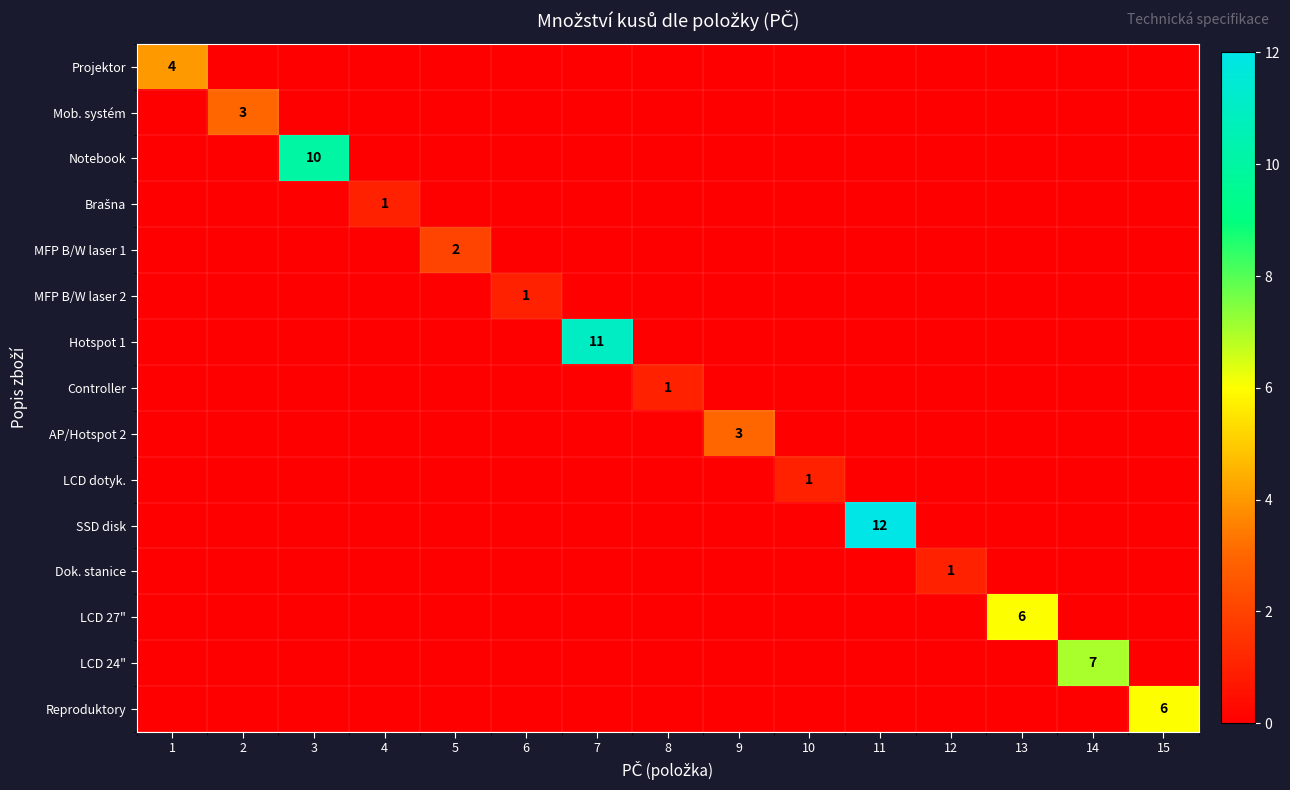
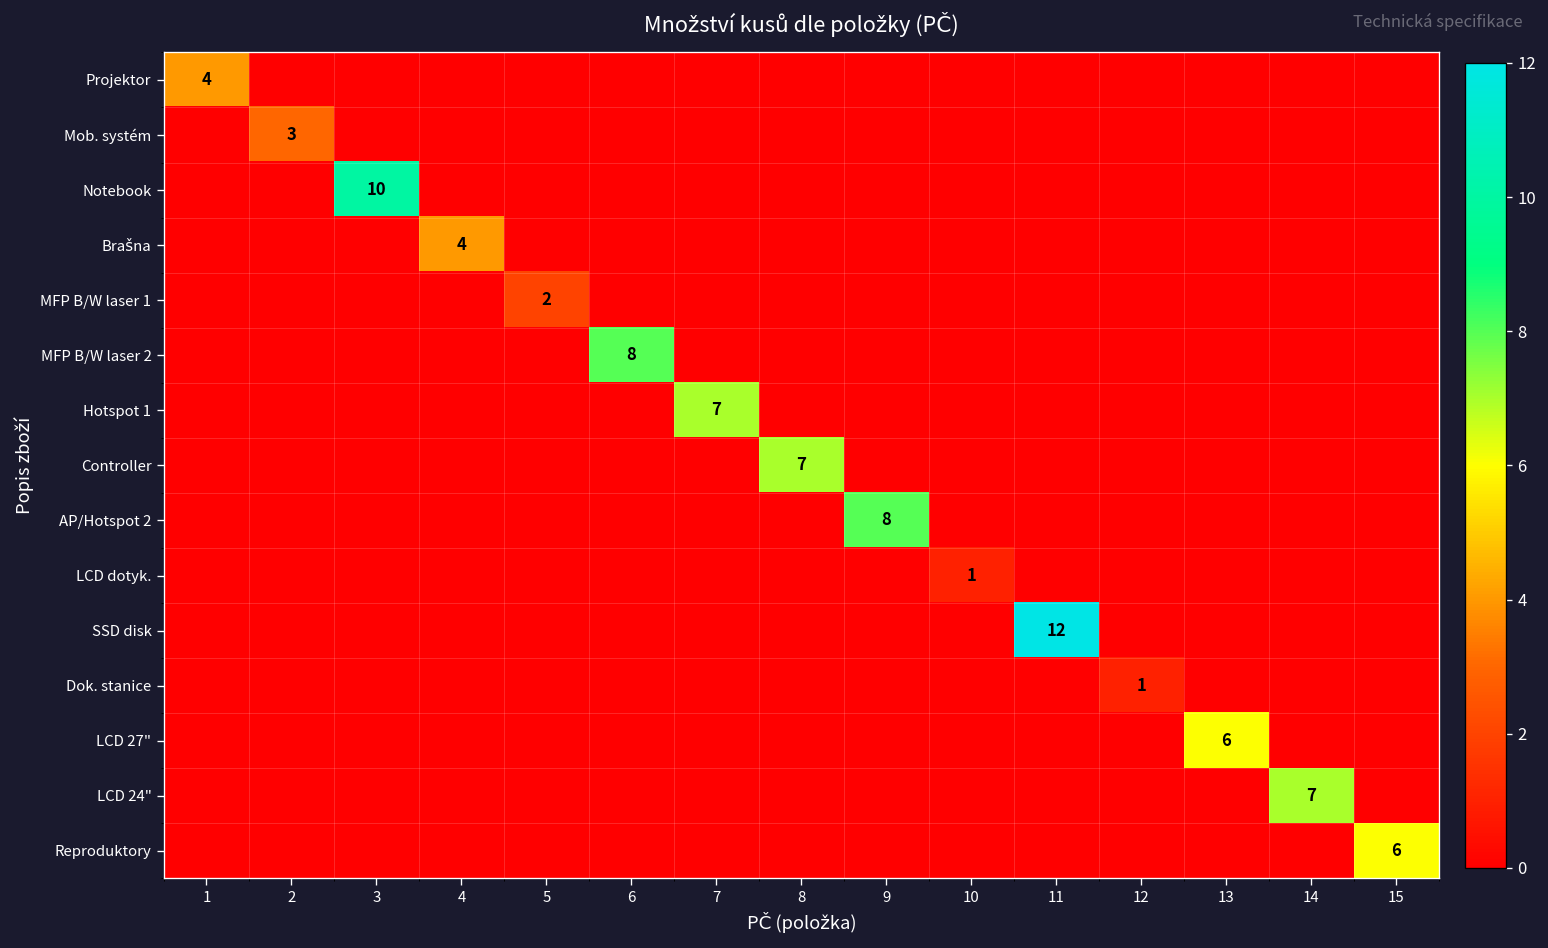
Brašna, 4: 1 -> 4
MFP B/W laser 2, 6: 1 -> 8
Hotspot 1, 7: 11 -> 7
Controller, 8: 1 -> 7
AP/Hotspot 2, 9: 3 -> 8
